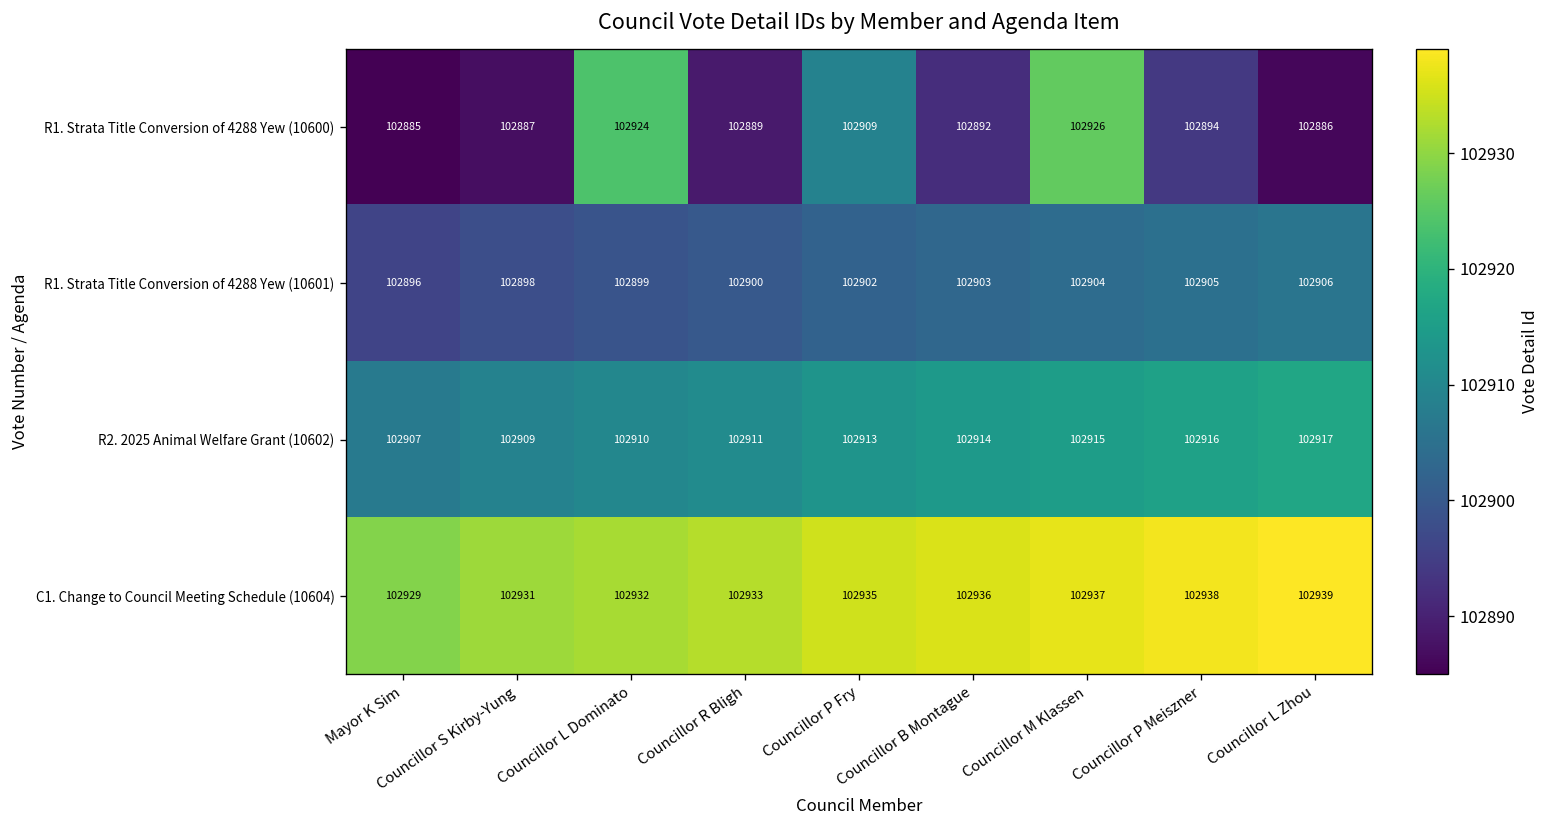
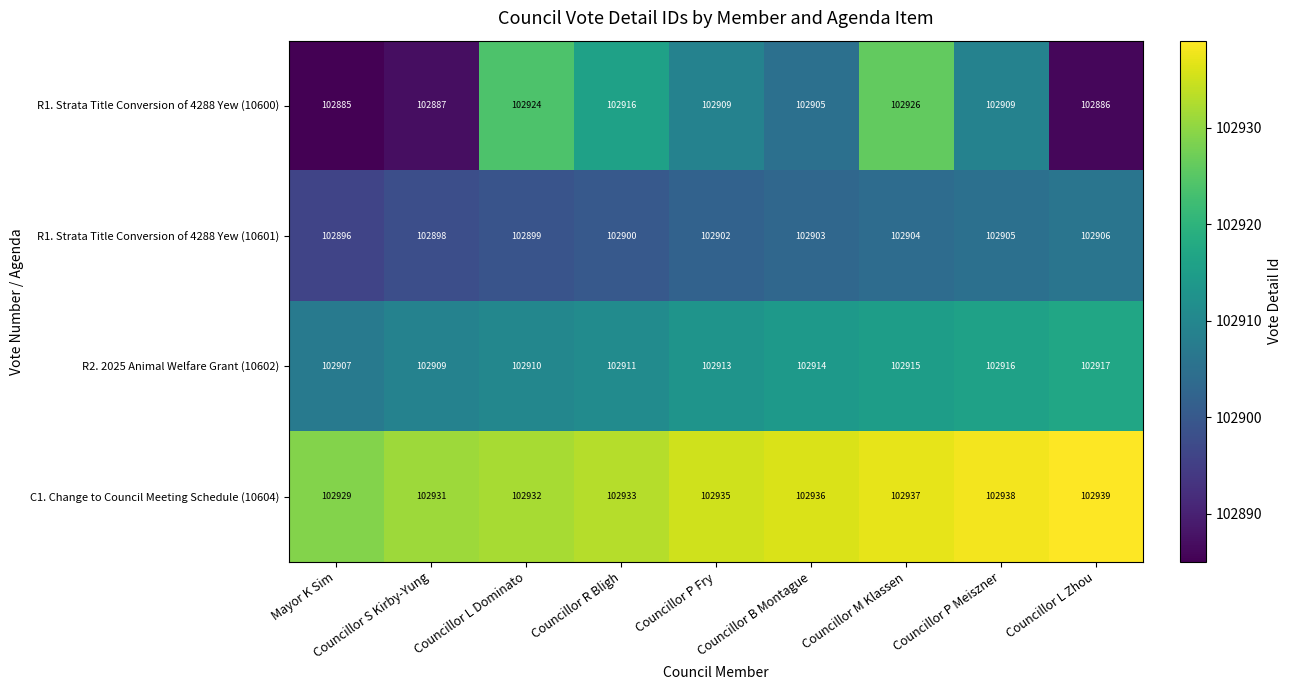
R1. Strata Title Conversion of 4288 Yew (10600), Councillor R Bligh: 102889 -> 102916
R1. Strata Title Conversion of 4288 Yew (10600), Councillor B Montague: 102892 -> 102905
R1. Strata Title Conversion of 4288 Yew (10600), Councillor P Meiszner: 102894 -> 102909
